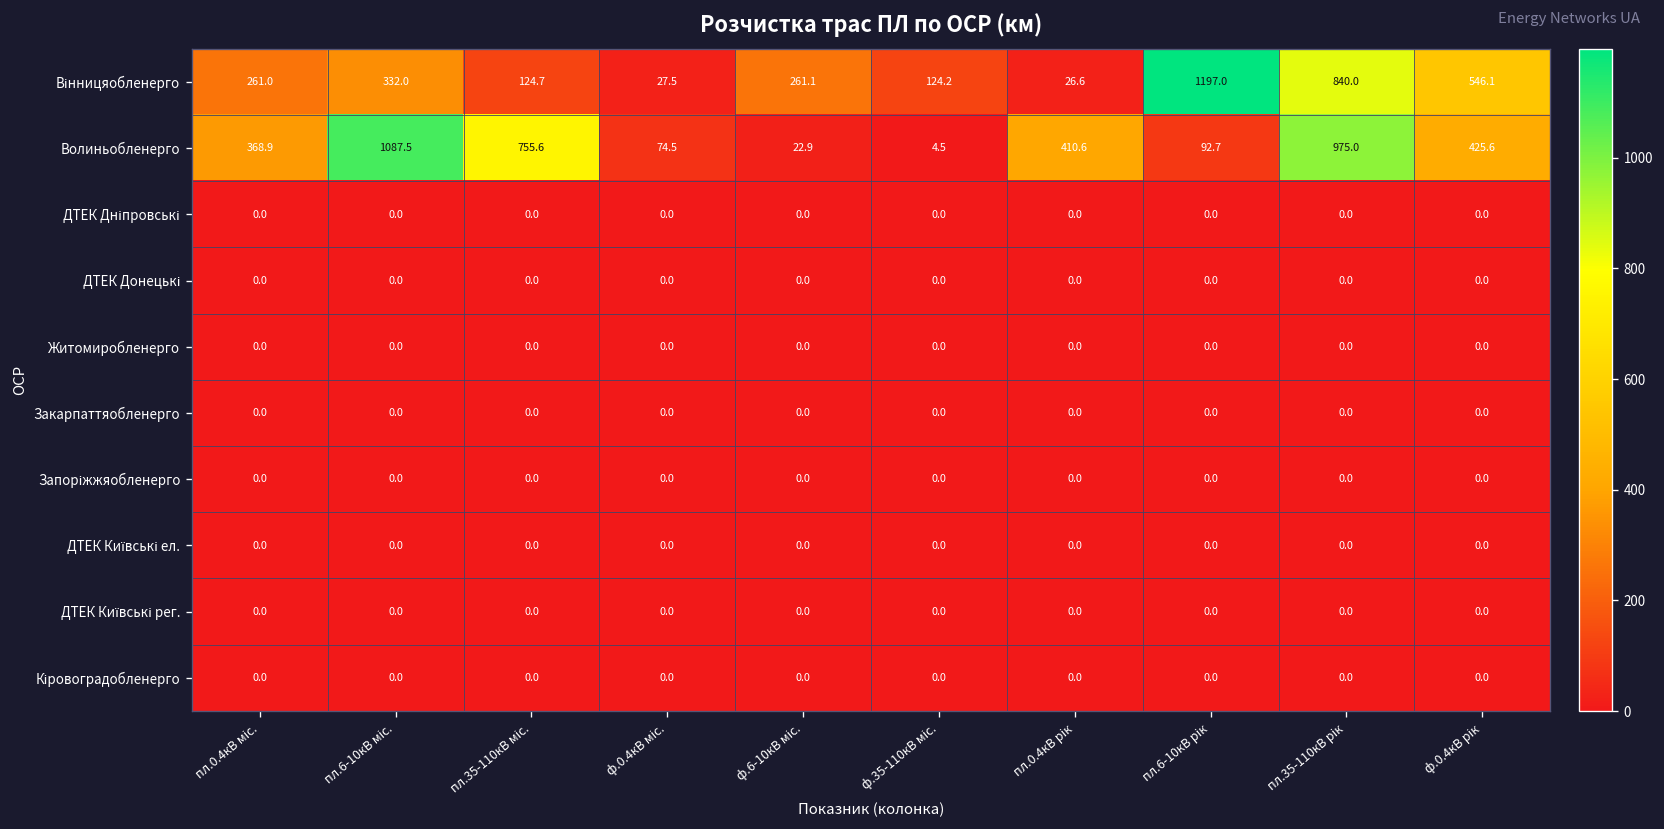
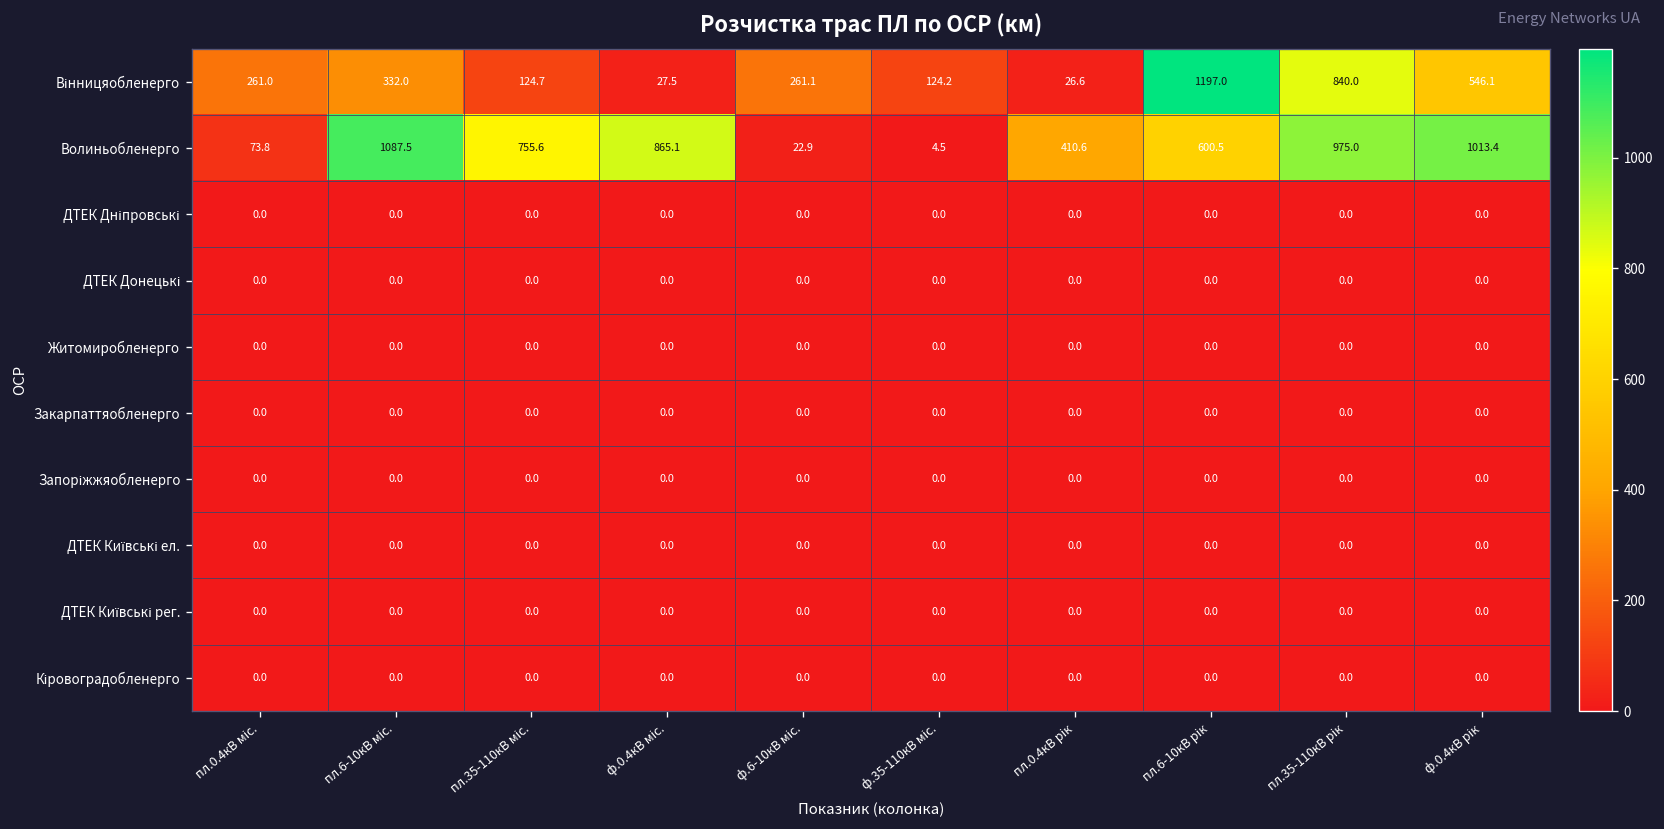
Волиньобленерго, пл.0.4кВ міс.: 368.9 -> 73.8
Волиньобленерго, ф.0.4кВ міс.: 74.5 -> 865.1
Волиньобленерго, пл.6-10кВ рік: 92.7 -> 600.5
Волиньобленерго, ф.0.4кВ рік: 425.6 -> 1013.4
